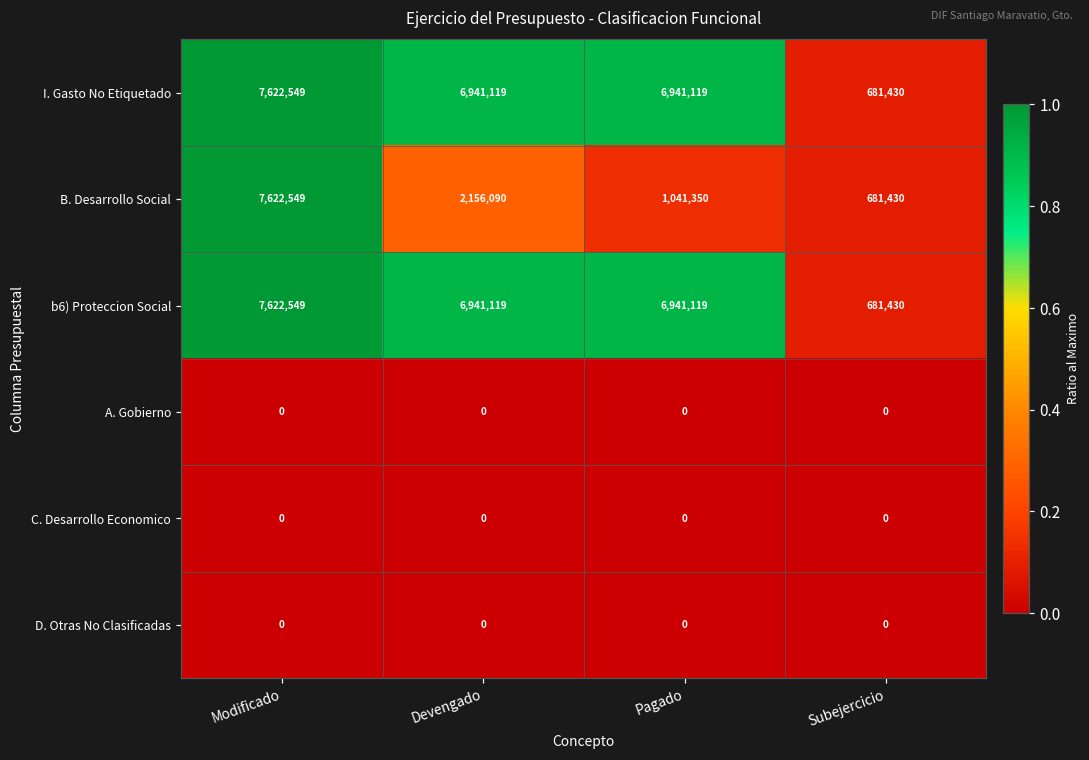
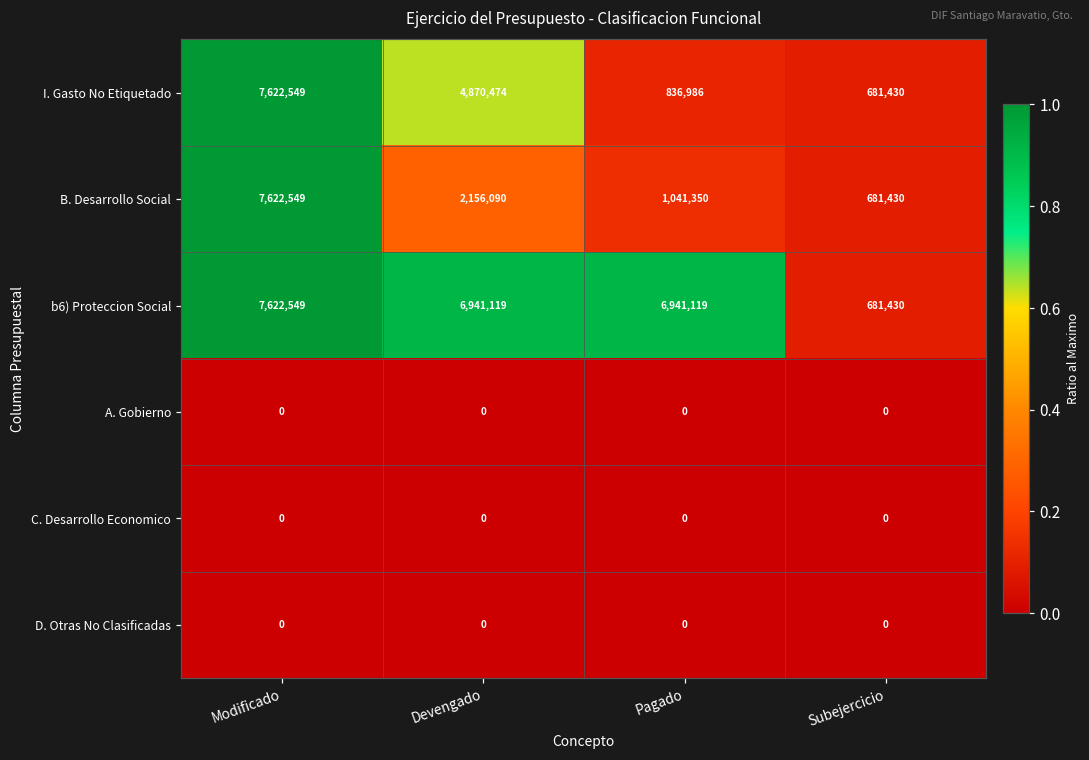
I. Gasto No Etiquetado, Devengado: 6,941,119 -> 4,870,474
I. Gasto No Etiquetado, Pagado: 6,941,119 -> 836,986
